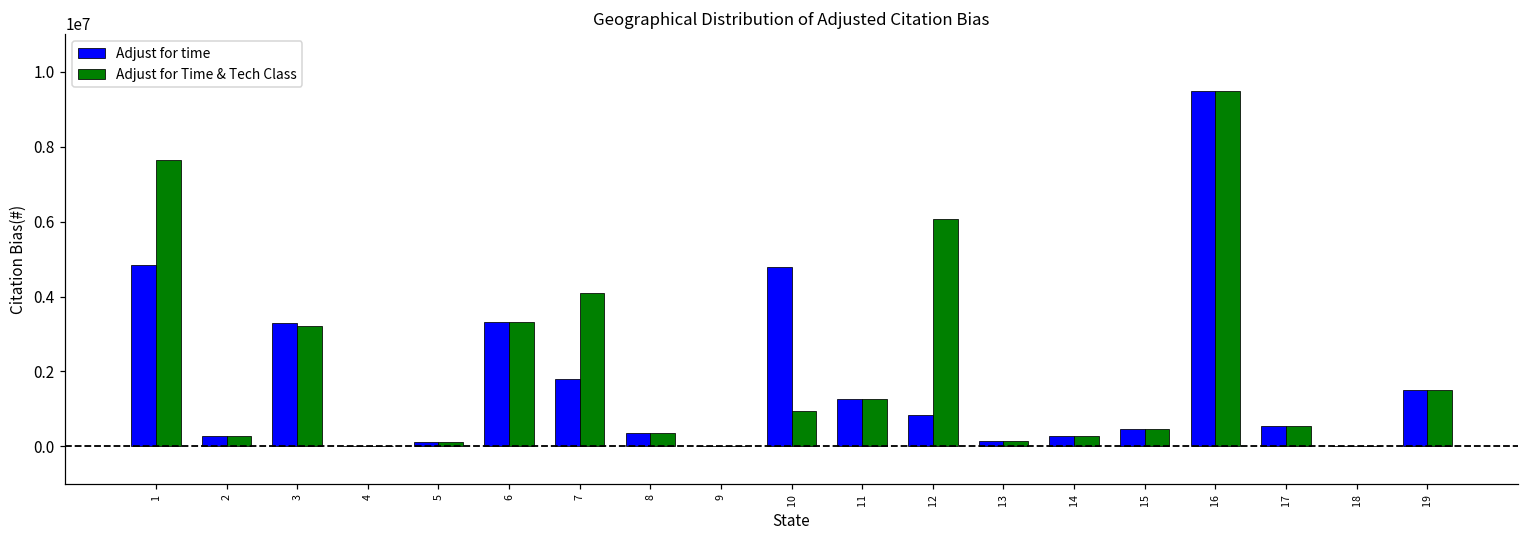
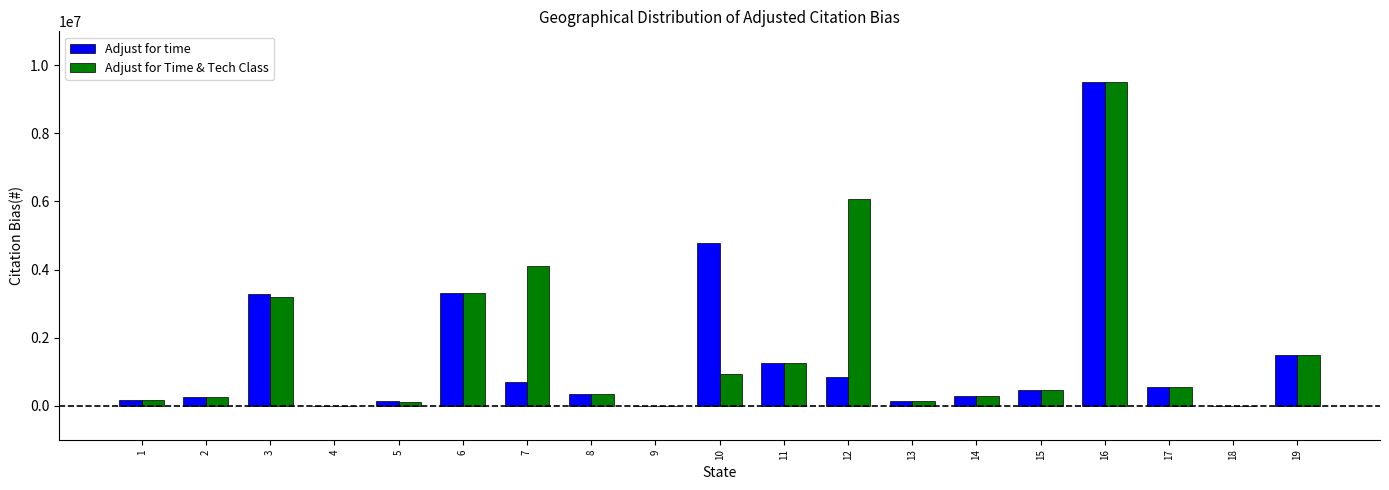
Adjust for time, 1: 4800000 -> 200000
Adjust for Time & Tech Class, 1: 7600000 -> 200000
Adjust for time, 7: 1800000 -> 700000
